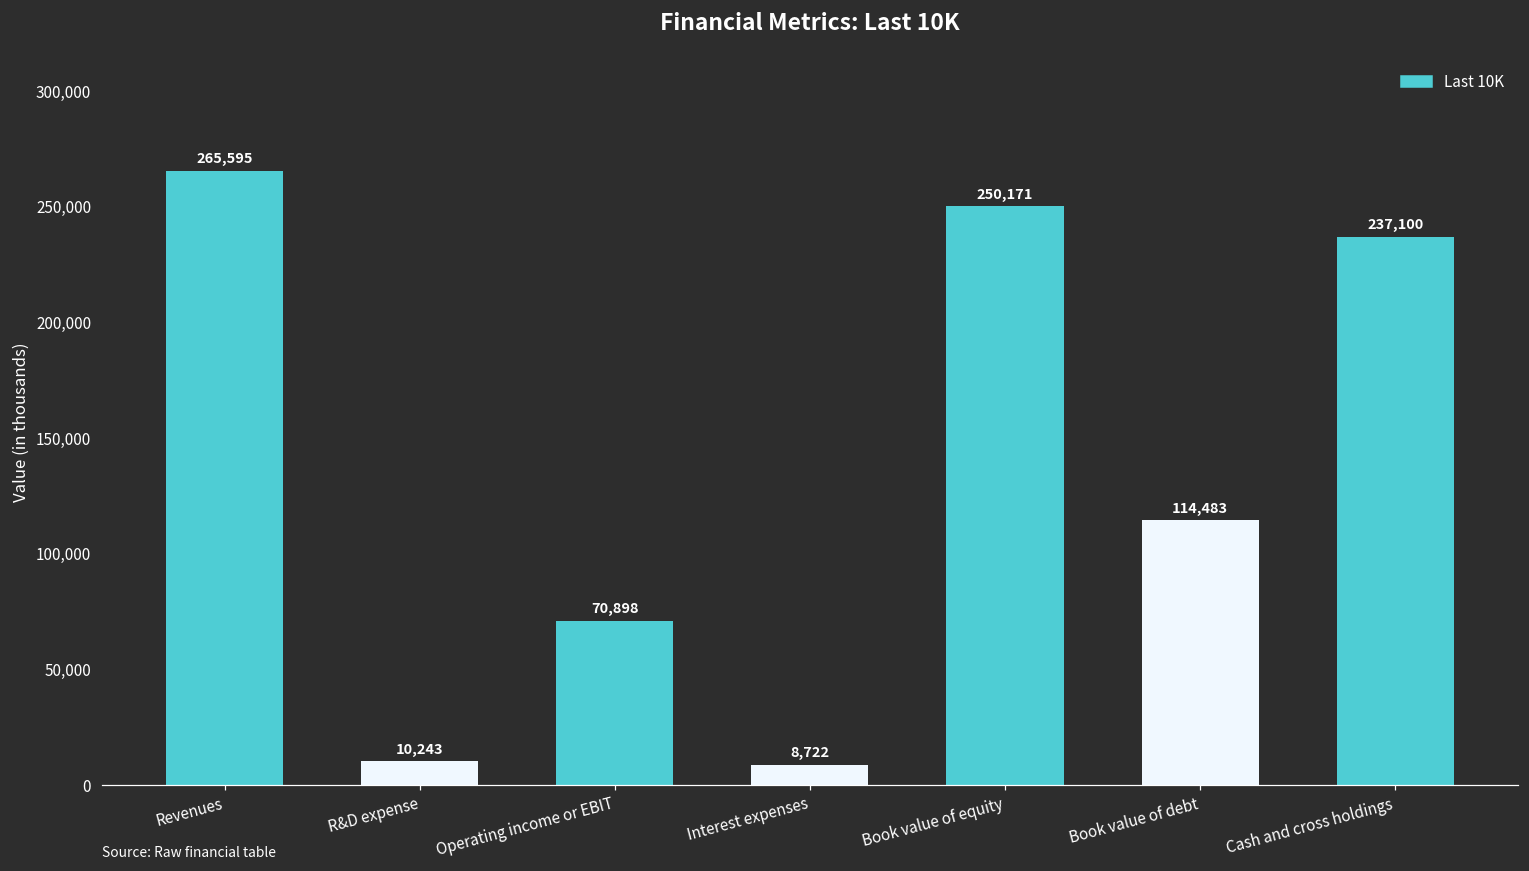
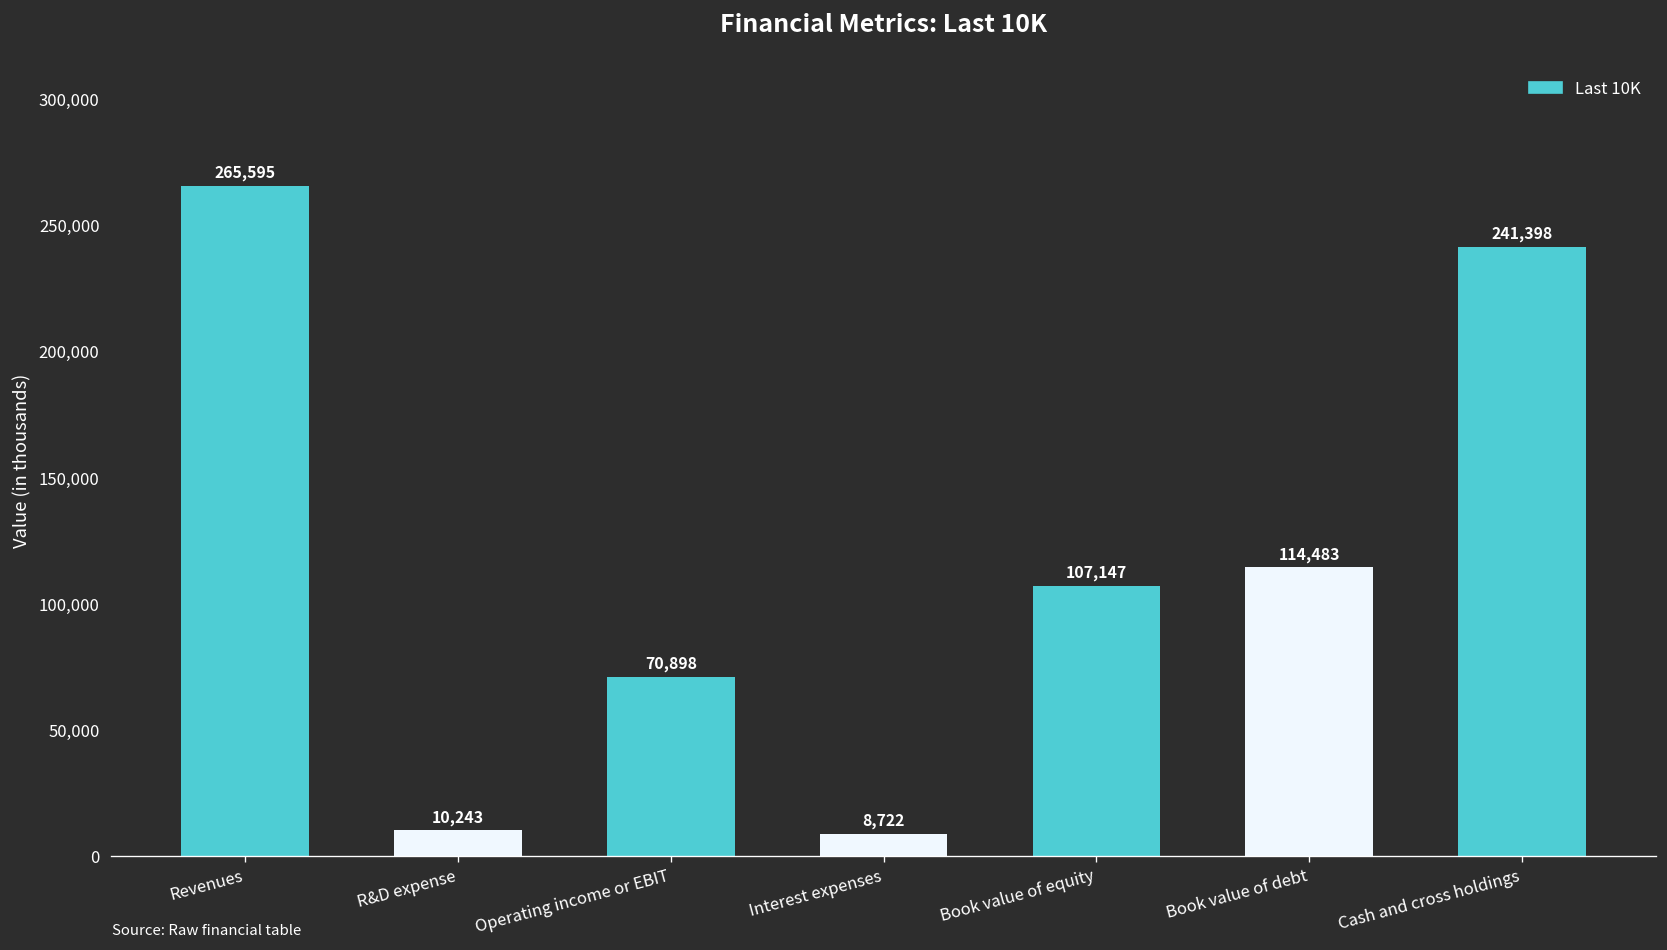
Book value of equity: 250,171 -> 107,147
Cash and cross holdings: 237,100 -> 241,398
